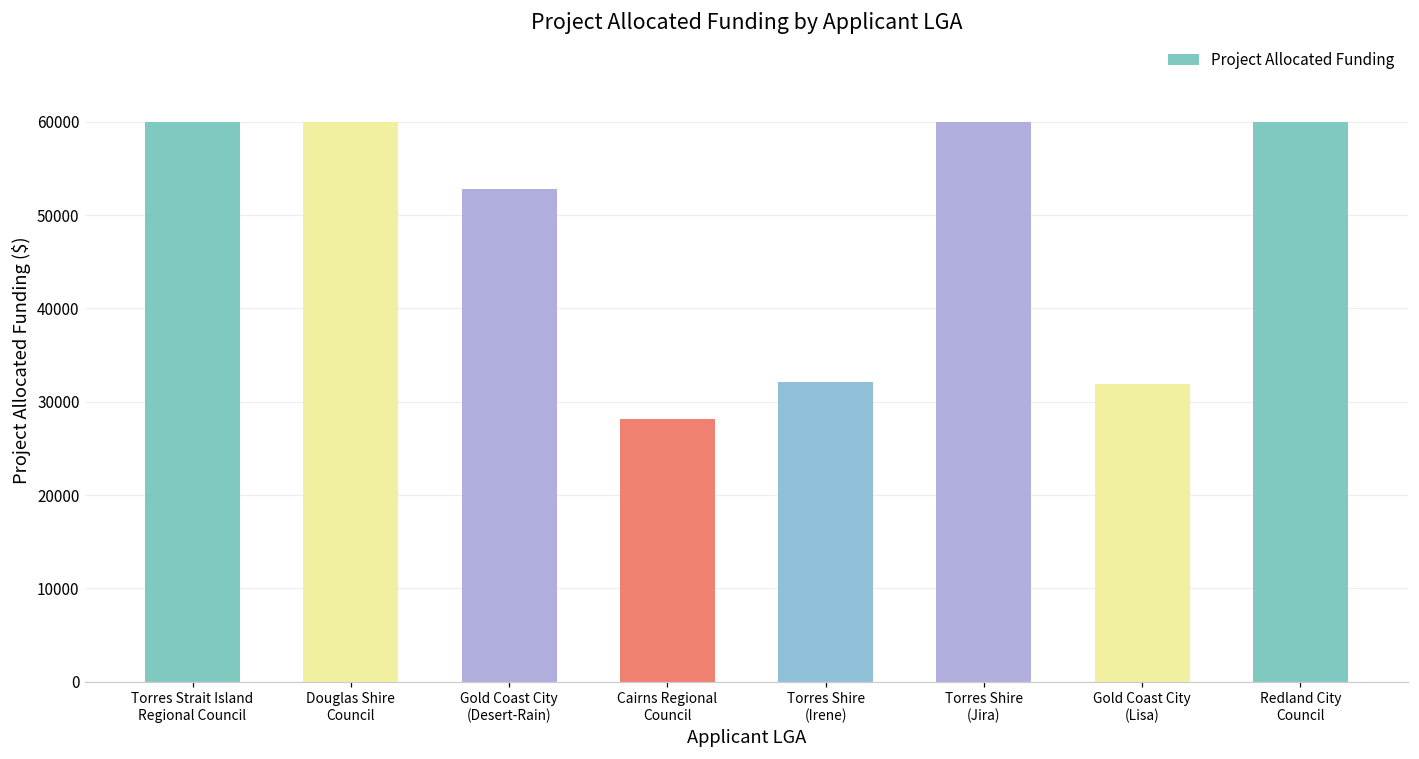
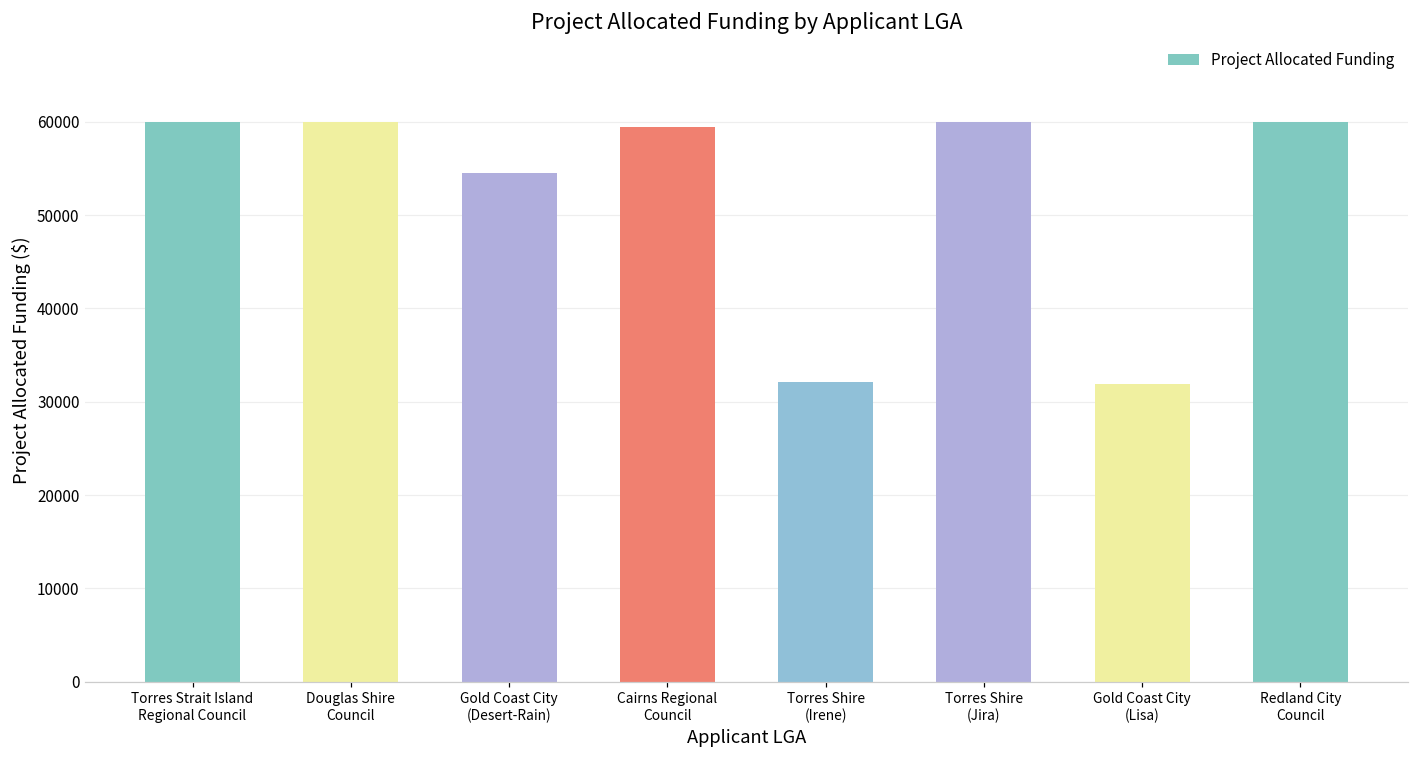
Gold Coast City (Desert-Rain): 53000 -> 55000
Cairns Regional Council: 28000 -> 59000
